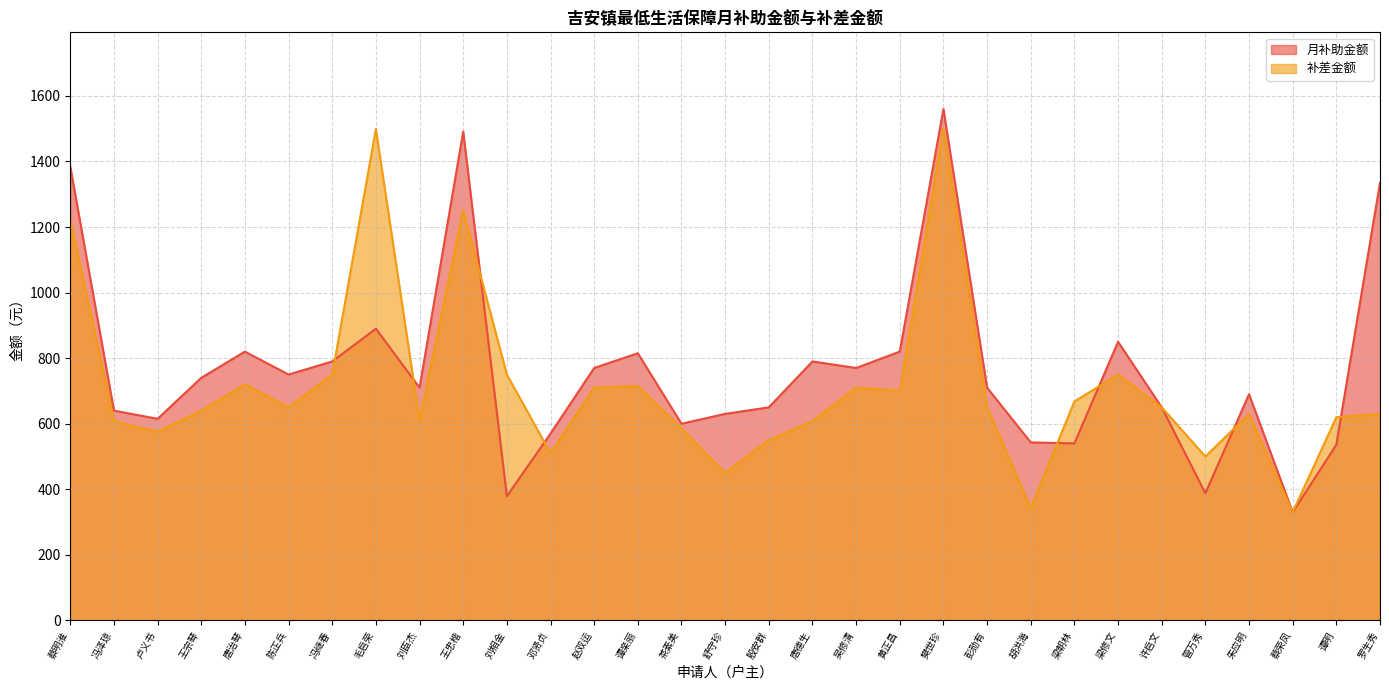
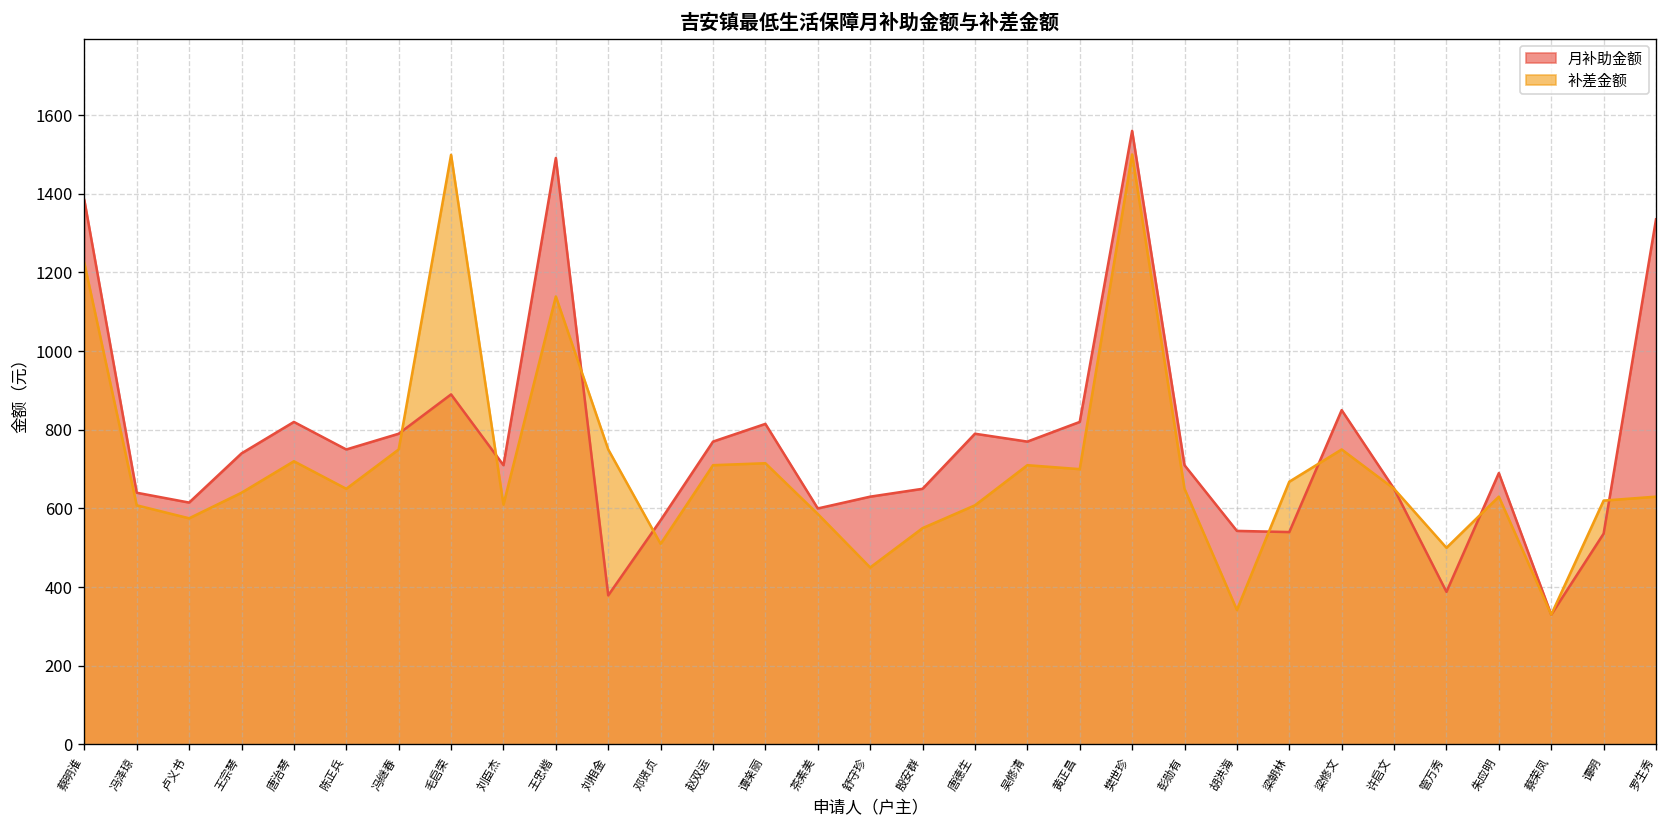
补差金额, 王忠楷: 1250 -> 1140
